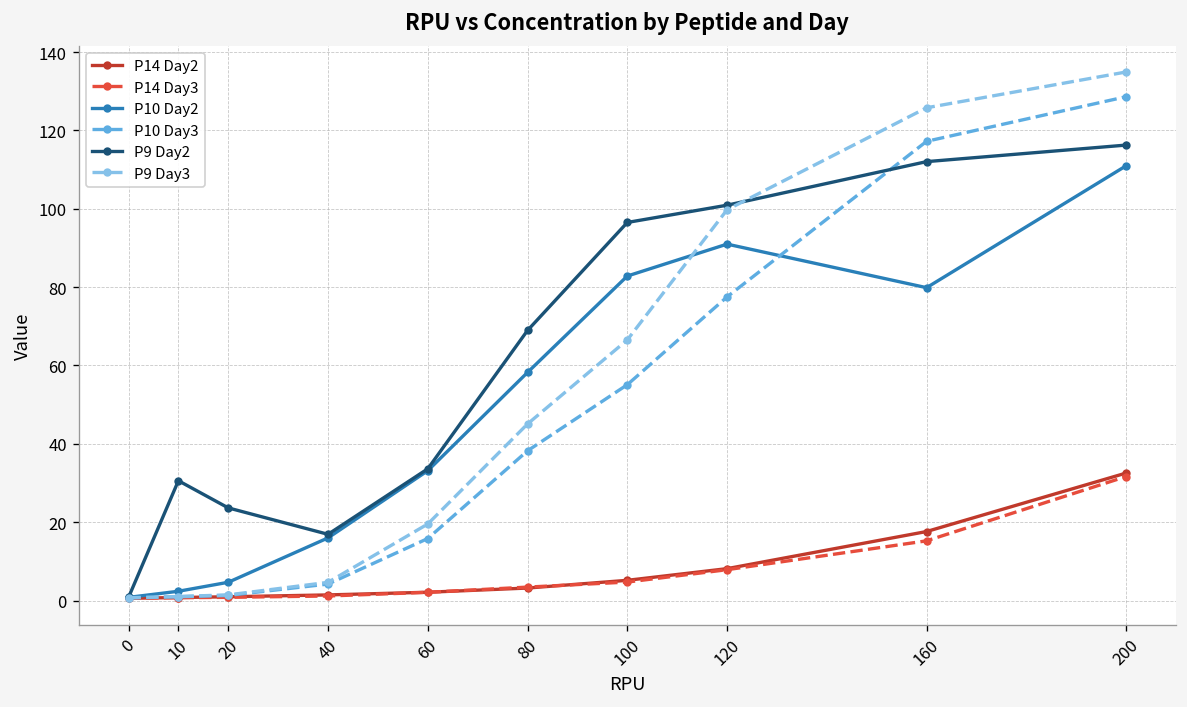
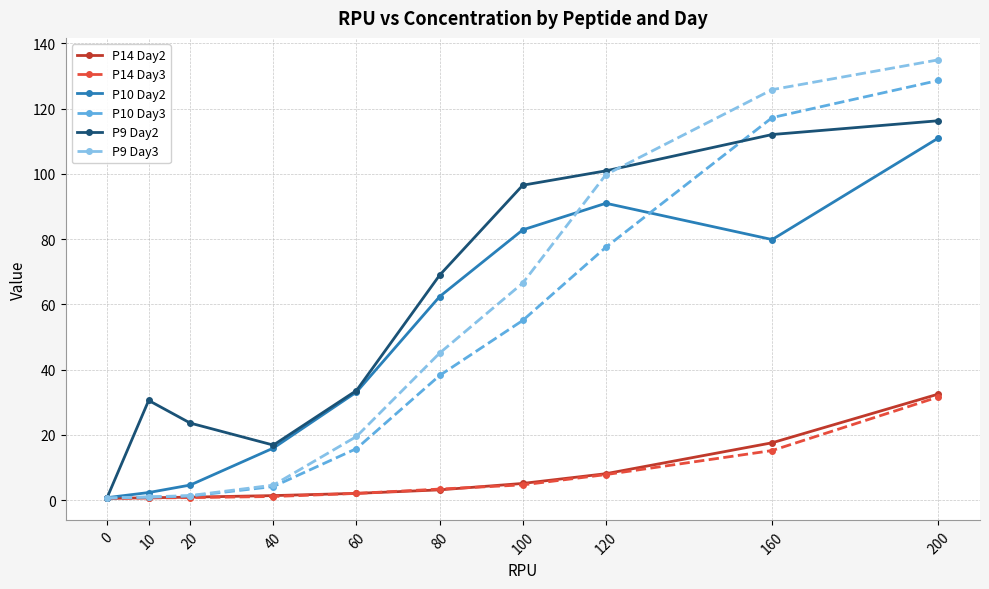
P10 Day2, 80: 58 -> 62
